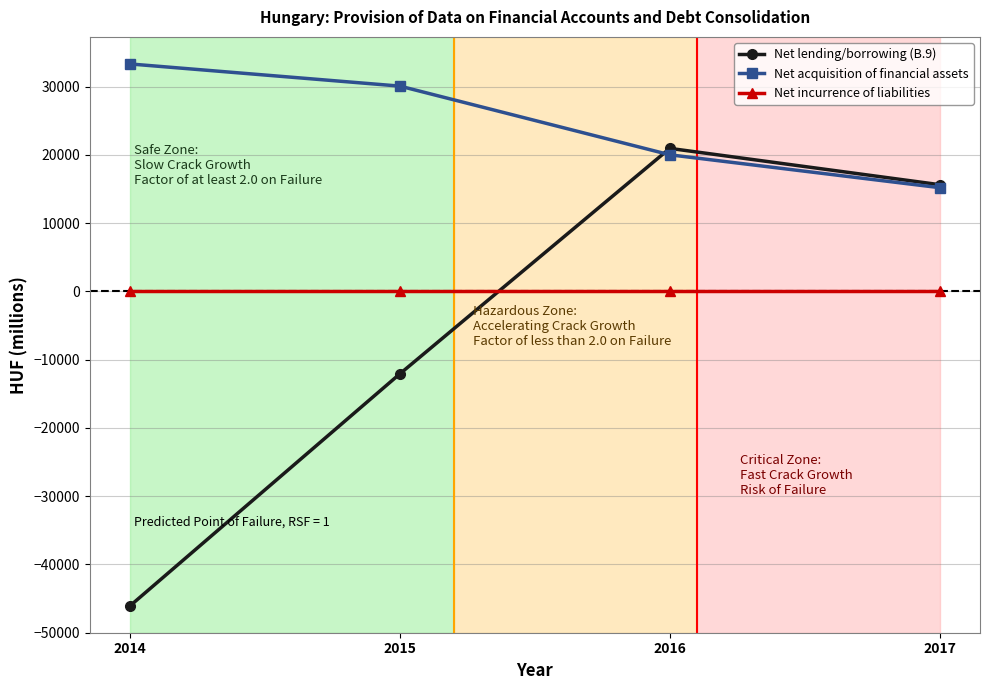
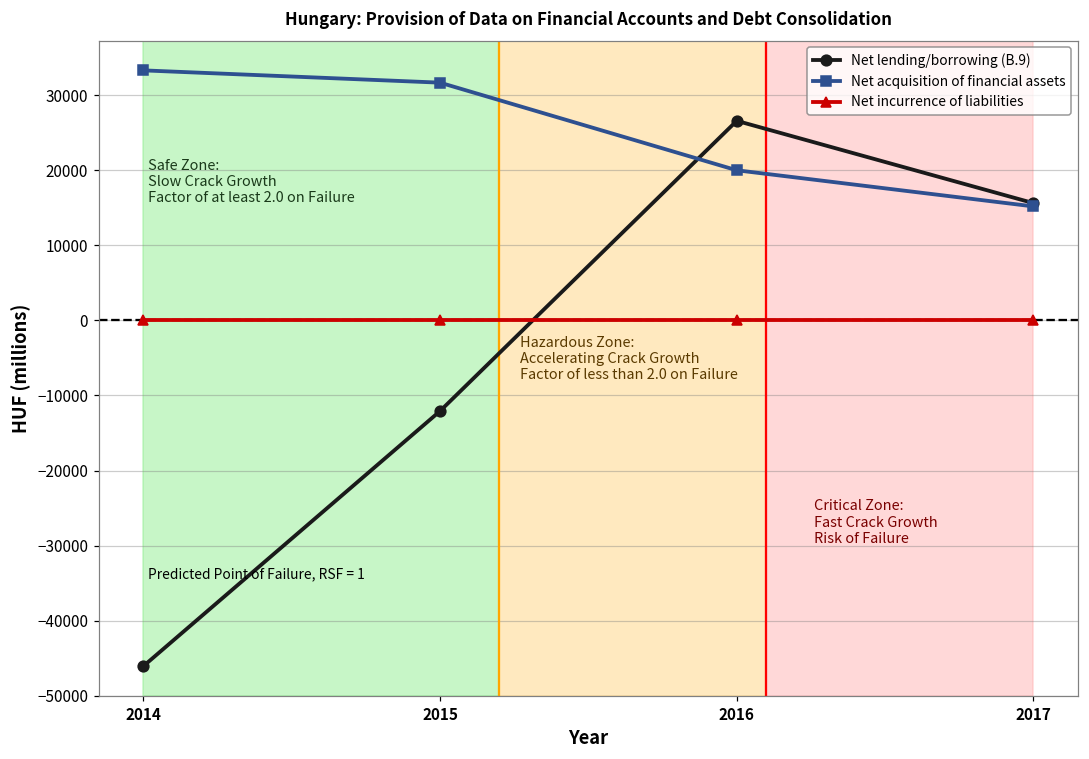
Net acquisition of financial assets, 2015: 30000 -> 32000
Net lending/borrowing (B.9), 2016: 21000 -> 27000
